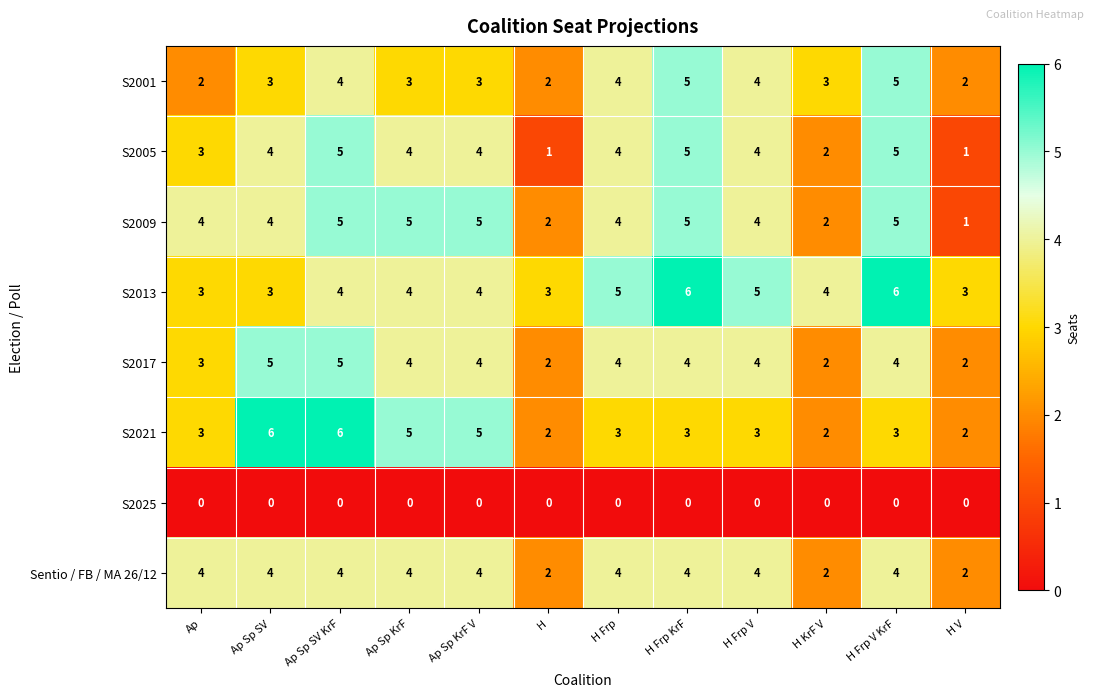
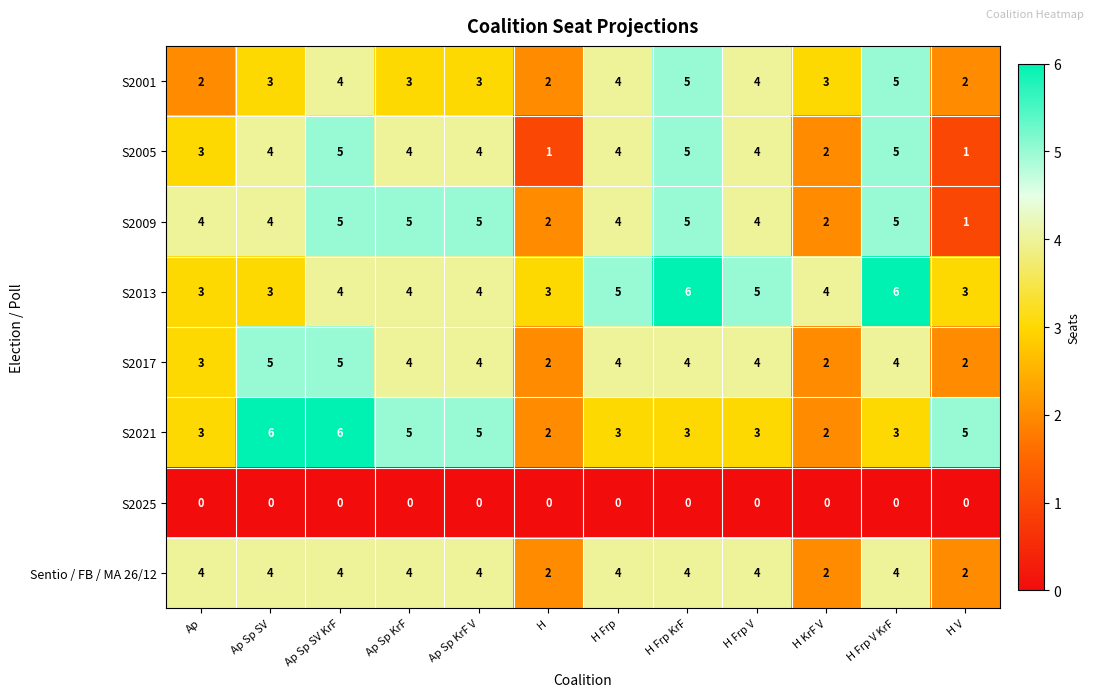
S2021, H V: 2 -> 5
